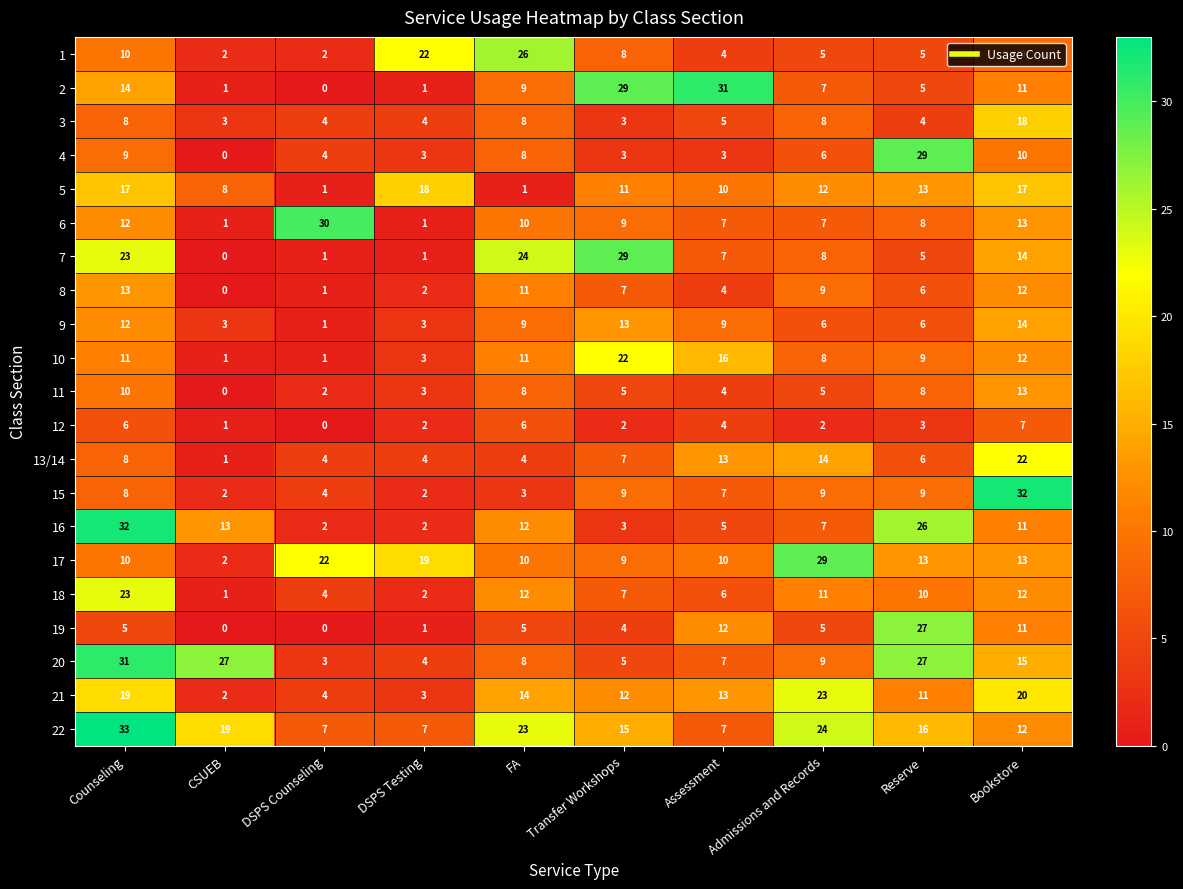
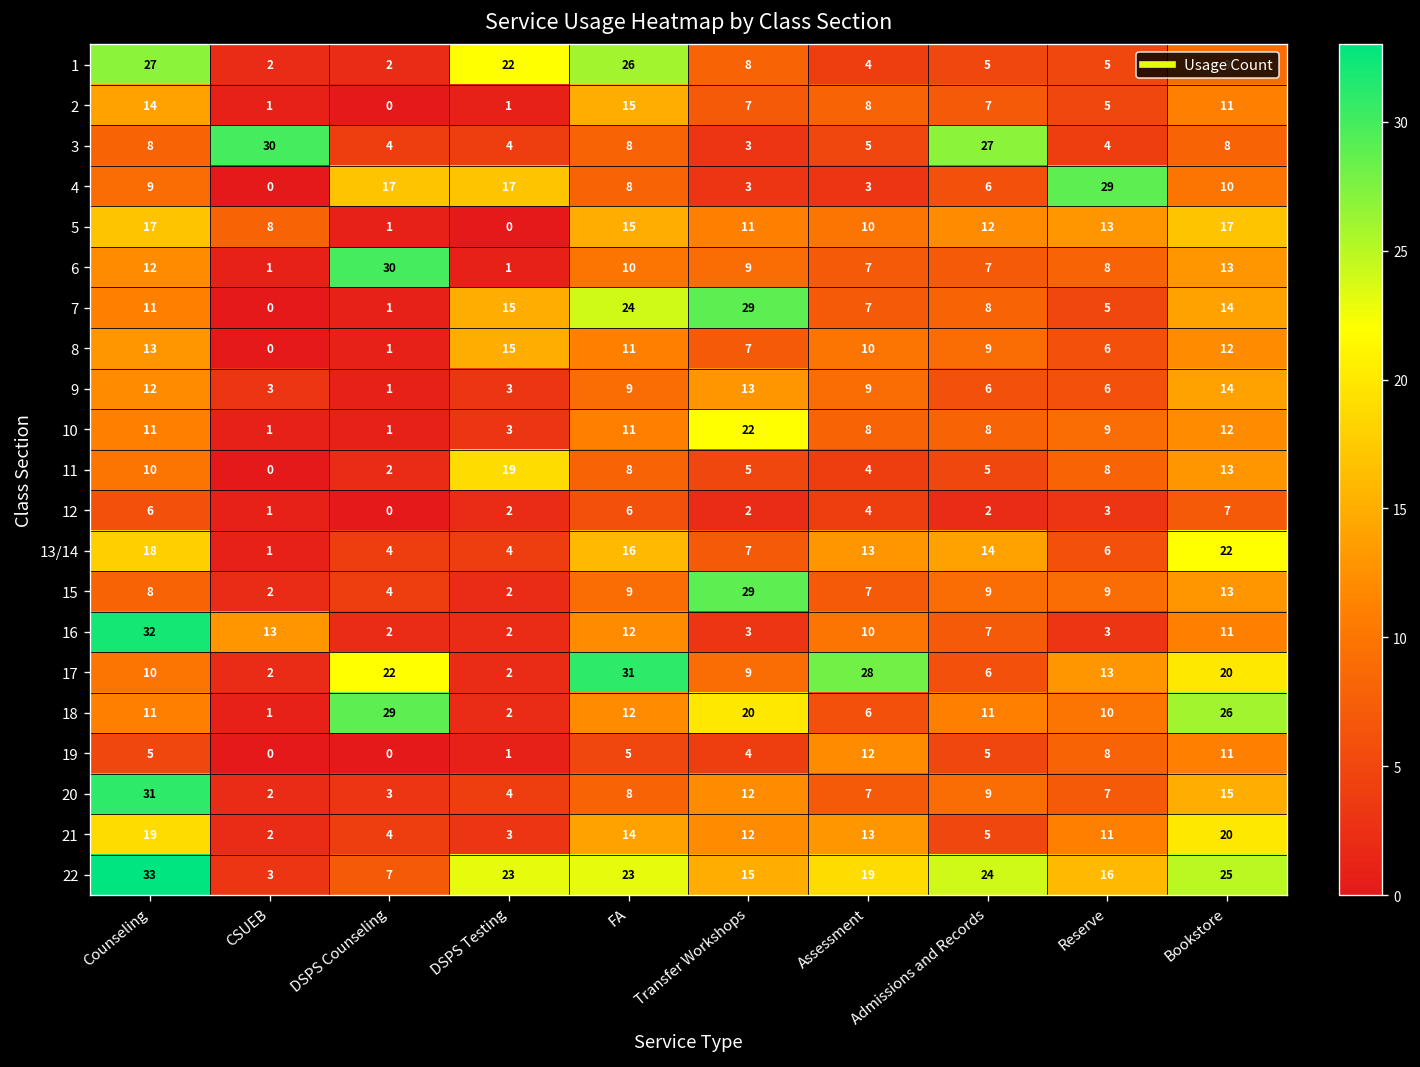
1, Counseling: 10 -> 27
2, FA: 9 -> 15
2, Transfer Workshops: 29 -> 7
2, Assessment: 31 -> 8
3, CSUEB: 3 -> 30
3, Admissions and Records: 8 -> 27
3, Bookstore: 18 -> 8
4, DSPS Counseling: 4 -> 17
4, DSPS Testing: 3 -> 17
5, DSPS Testing: 18 -> 0
5, FA: 1 -> 15
7, Counseling: 23 -> 11
7, DSPS Testing: 1 -> 15
8, DSPS Testing: 2 -> 15
8, Assessment: 4 -> 10
10, Assessment: 16 -> 8
11, DSPS Testing: 3 -> 19
13/14, Counseling: 8 -> 18
13/14, FA: 4 -> 16
15, FA: 3 -> 9
15, Transfer Workshops: 9 -> 29
15, Bookstore: 32 -> 13
16, Assessment: 5 -> 10
16, Reserve: 26 -> 3
17, DSPS Testing: 19 -> 2
17, FA: 10 -> 31
17, Assessment: 10 -> 28
17, Admissions and Records: 29 -> 6
17, Bookstore: 13 -> 20
18, Counseling: 23 -> 11
18, DSPS Counseling: 4 -> 29
18, Transfer Workshops: 7 -> 20
18, Bookstore: 12 -> 26
19, Reserve: 27 -> 8
20, CSUEB: 27 -> 2
20, Transfer Workshops: 5 -> 12
20, Reserve: 27 -> 7
21, Admissions and Records: 23 -> 5
22, CSUEB: 19 -> 3
22, DSPS Testing: 7 -> 23
22, Assessment: 7 -> 19
22, Bookstore: 12 -> 25
